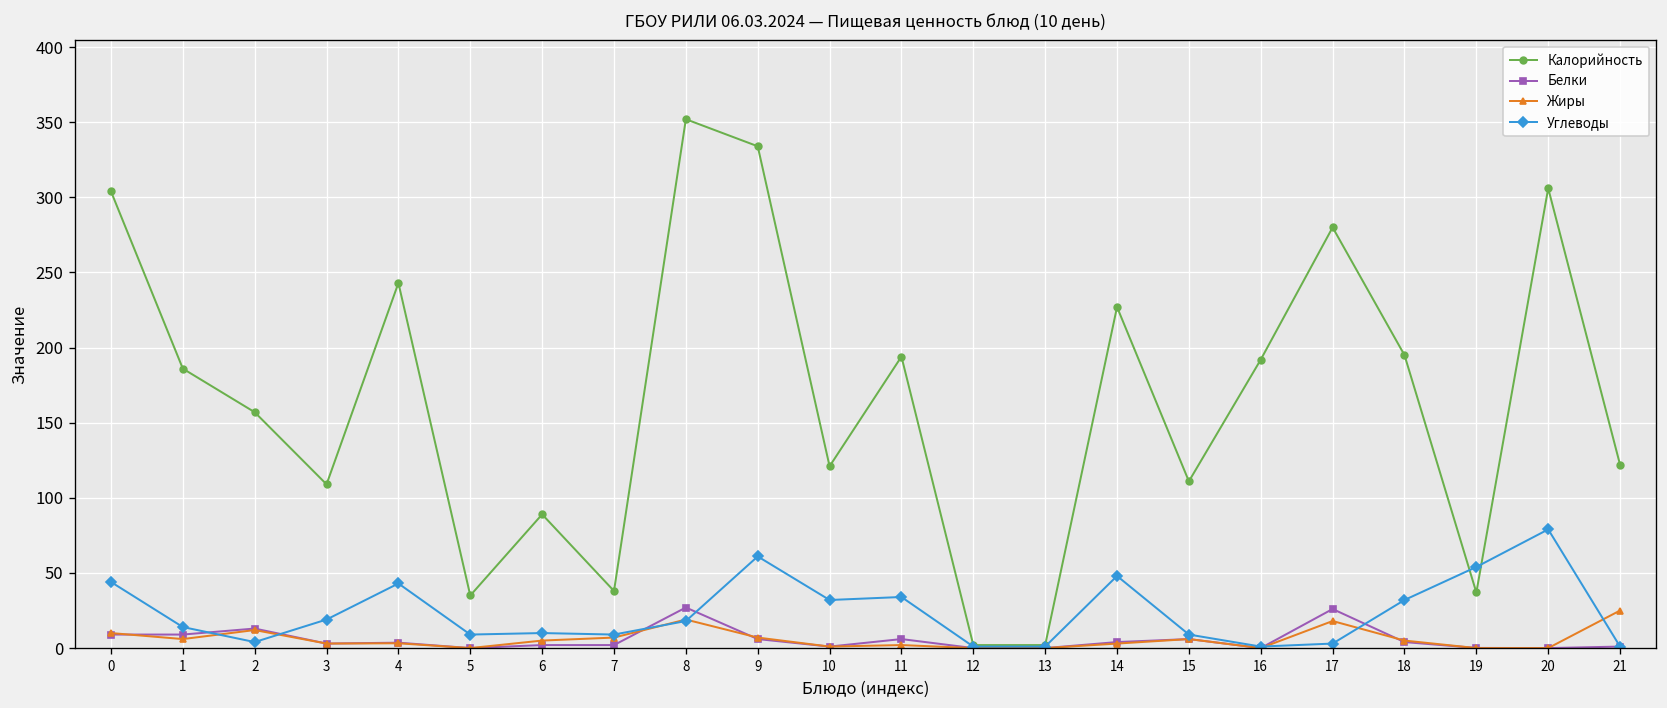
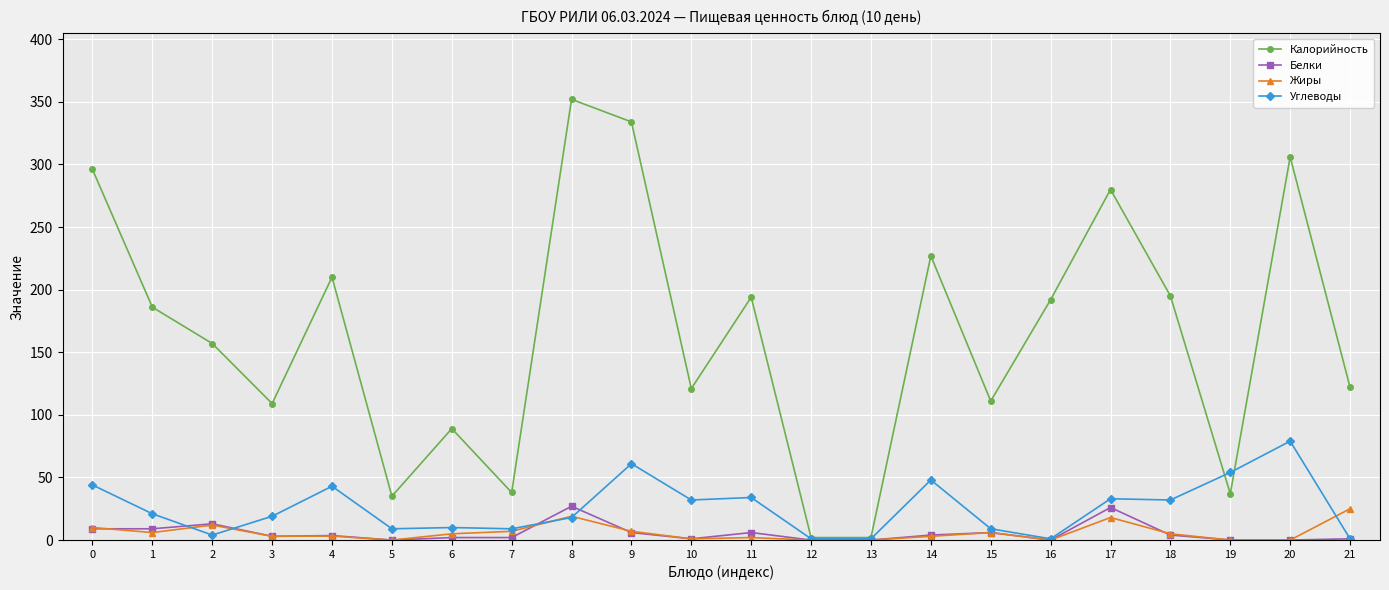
Калорийность, 0: 304 -> 296
Углеводы, 1: 14 -> 21
Калорийность, 4: 243 -> 210
Углеводы, 17: 3 -> 33
